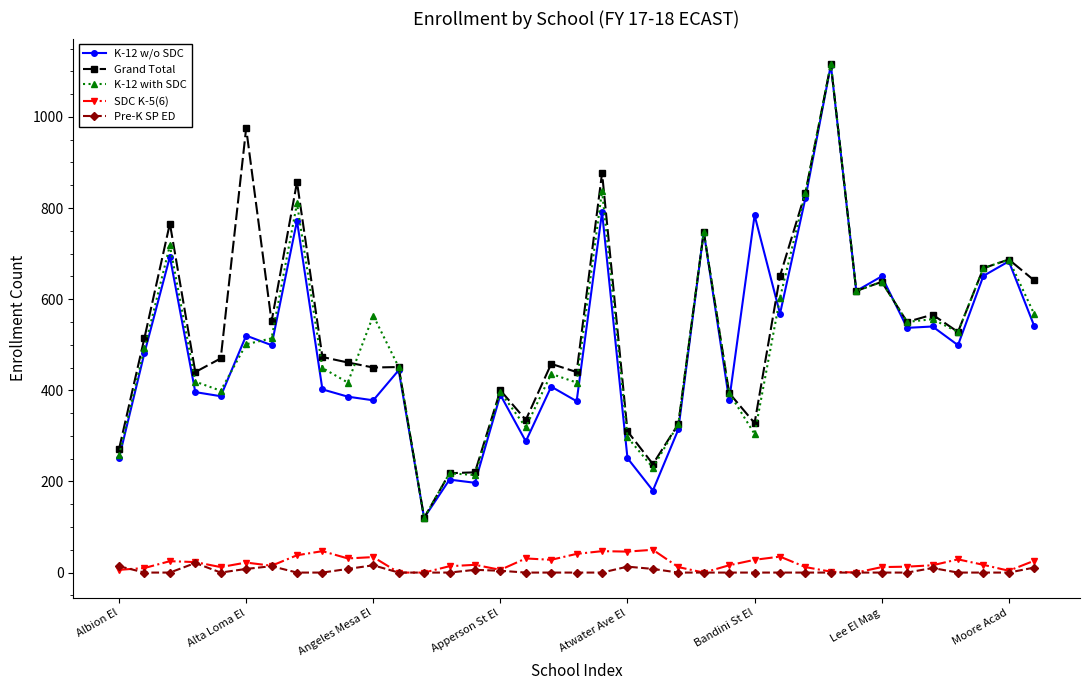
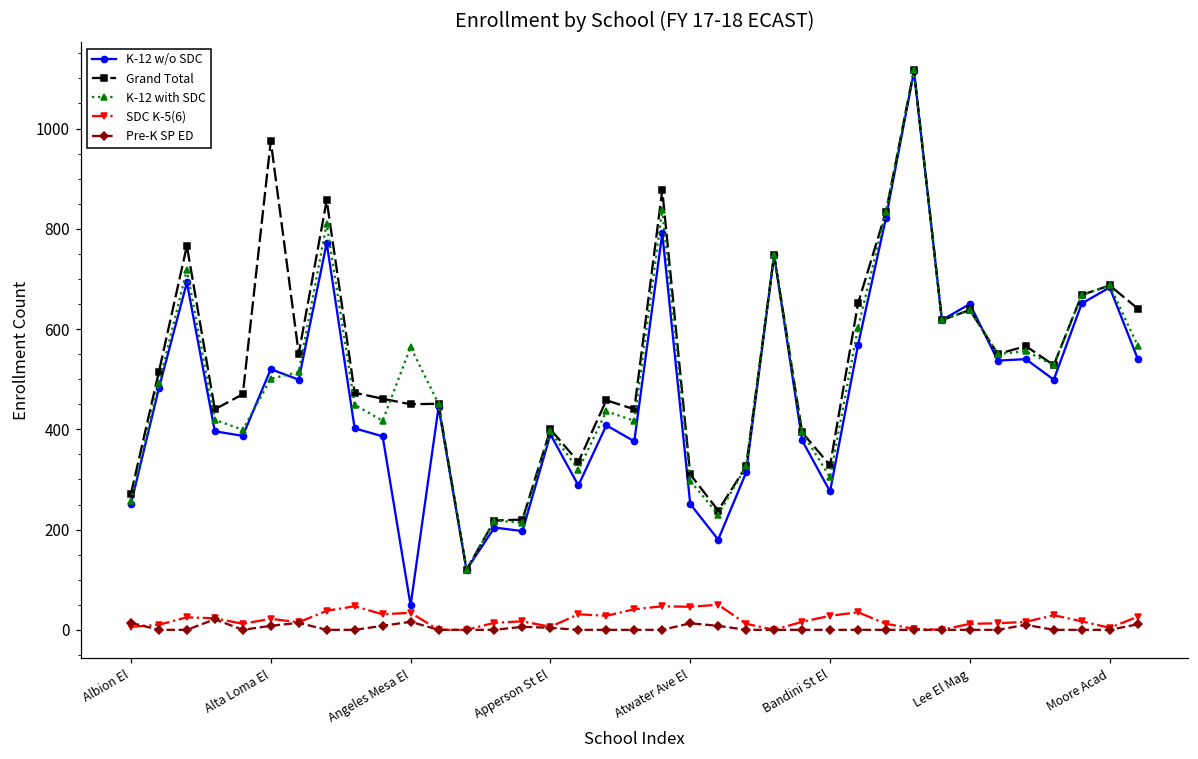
K-12 w/o SDC, Angeles Mesa El: 380 -> 50
K-12 w/o SDC, Bandini St El: 780 -> 280
